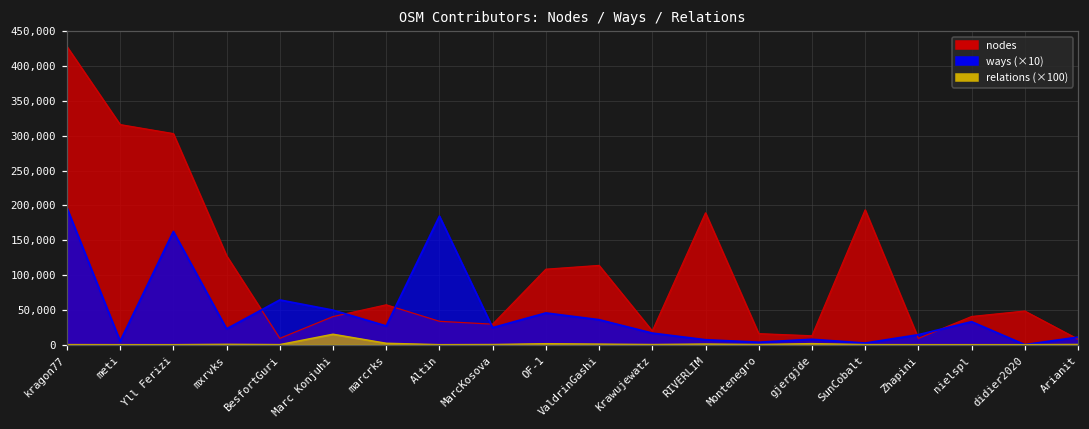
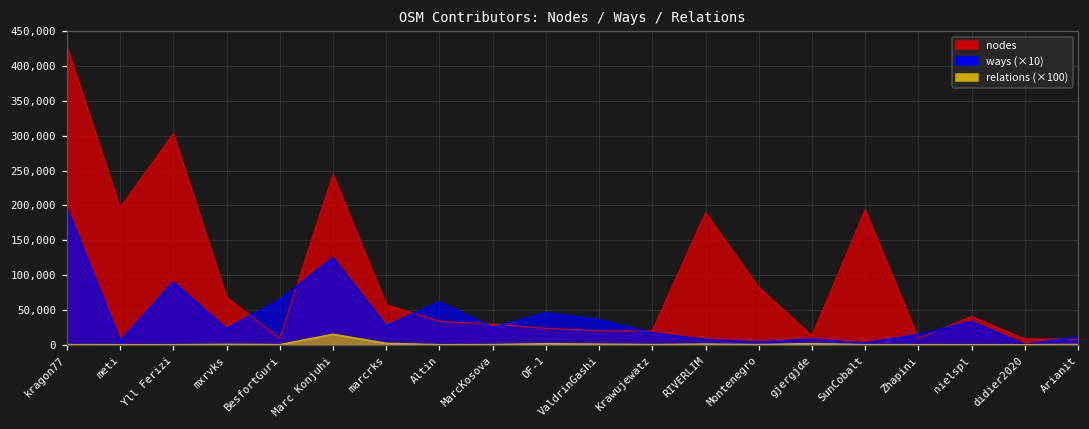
nodes, meti: 320,000 -> 200,000
ways (×10), Yll Ferizi: 160,000 -> 90,000
nodes, mxrvks: 130,000 -> 70,000
nodes, Marc Konjuhi: 40,000 -> 240,000
ways (×10), Marc Konjuhi: 50,000 -> 120,000
ways (×10), Altin: 180,000 -> 60,000
nodes, OF-1: 110,000 -> 20,000
nodes, ValdrinGashi: 110,000 -> 20,000
nodes, Montenegro: 20,000 -> 80,000
nodes, didier2020: 50,000 -> 10,000
